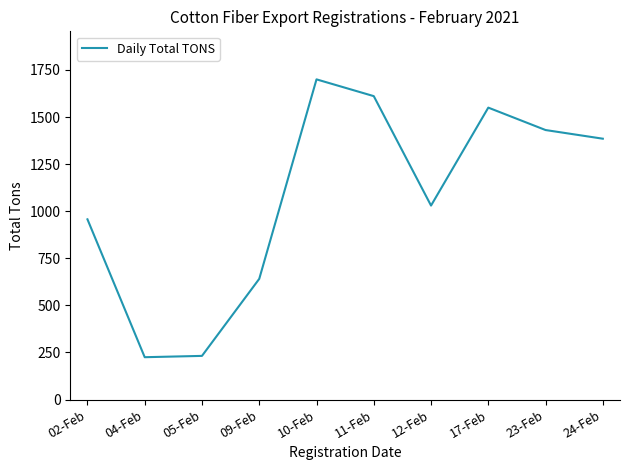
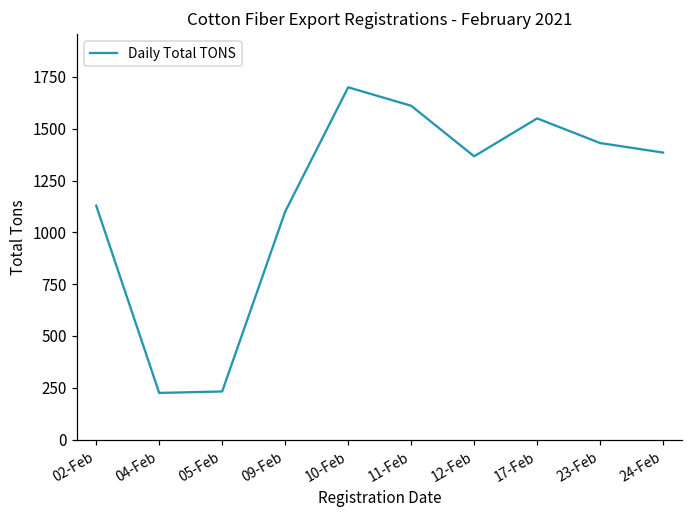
02-Feb: 960 -> 1130
09-Feb: 640 -> 1100
12-Feb: 1030 -> 1370
